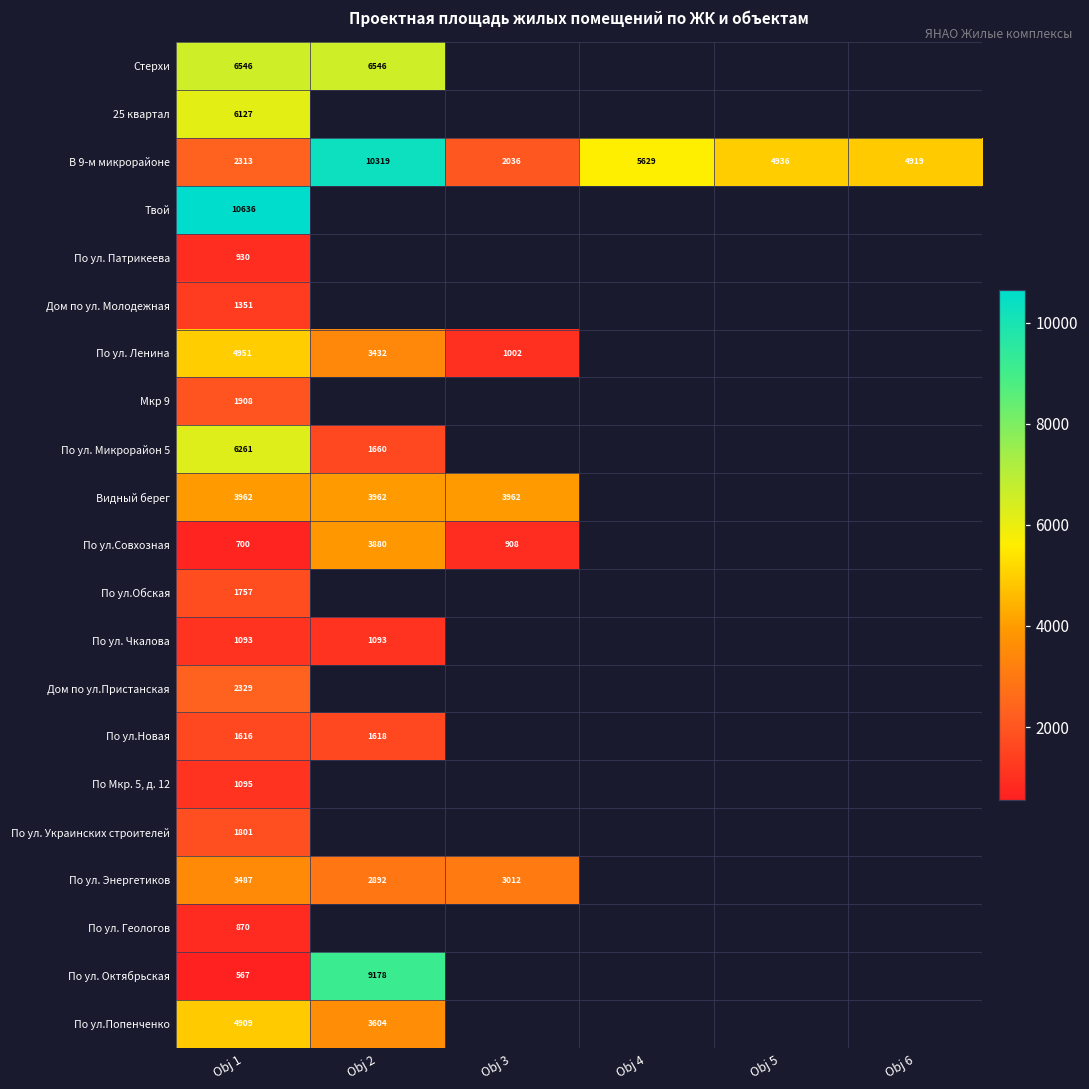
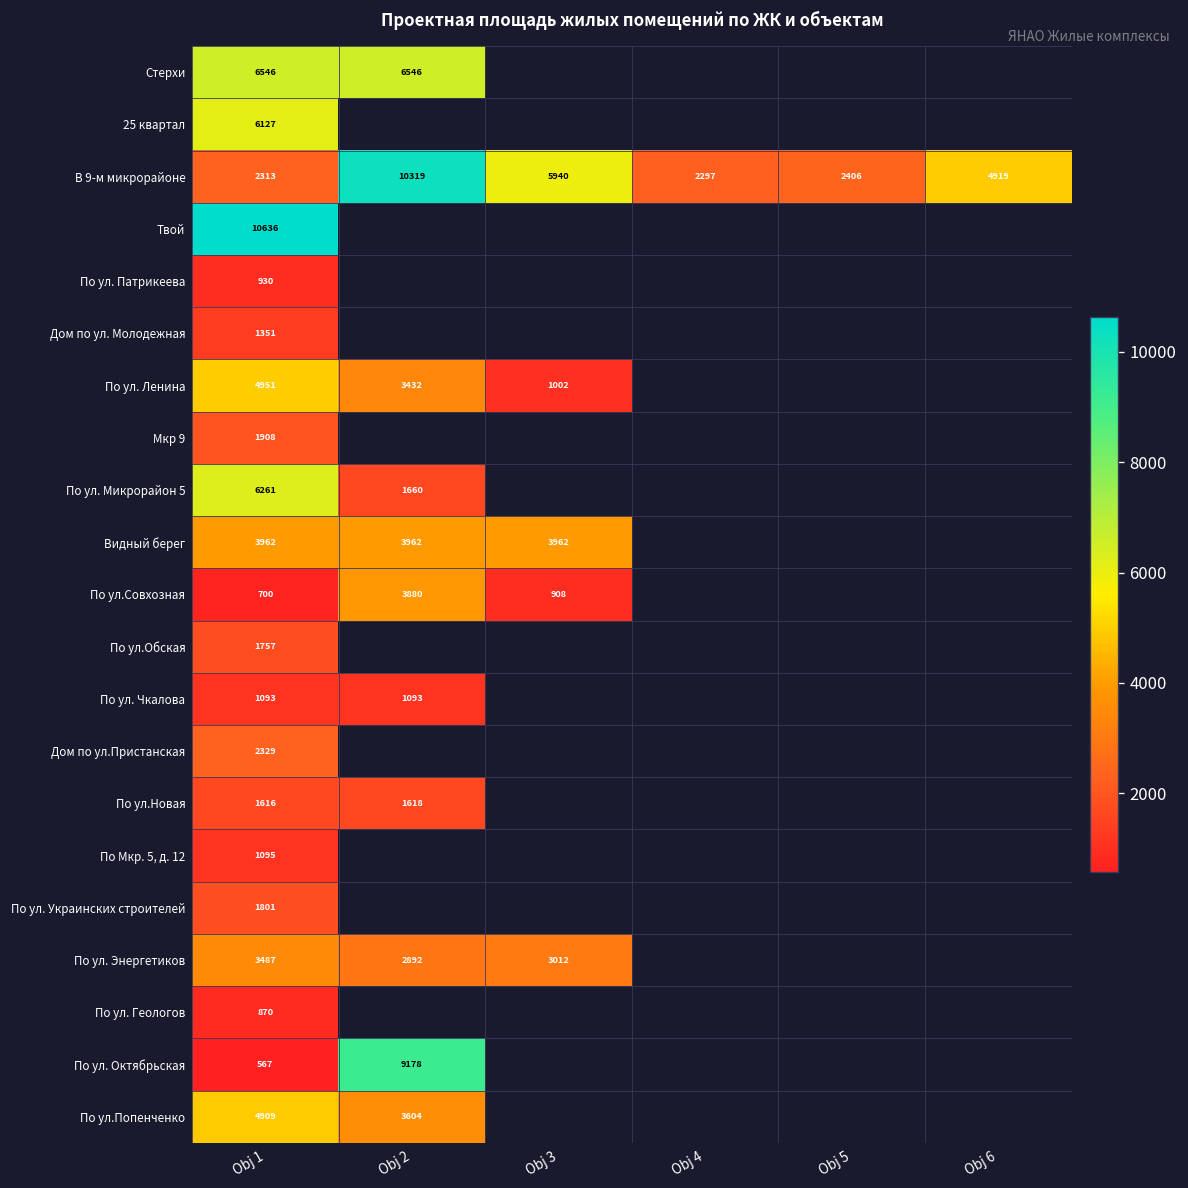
В 9-м микрорайоне, Obj 3: 2036 -> 5940
В 9-м микрорайоне, Obj 4: 5629 -> 2297
В 9-м микрорайоне, Obj 5: 4936 -> 2406
